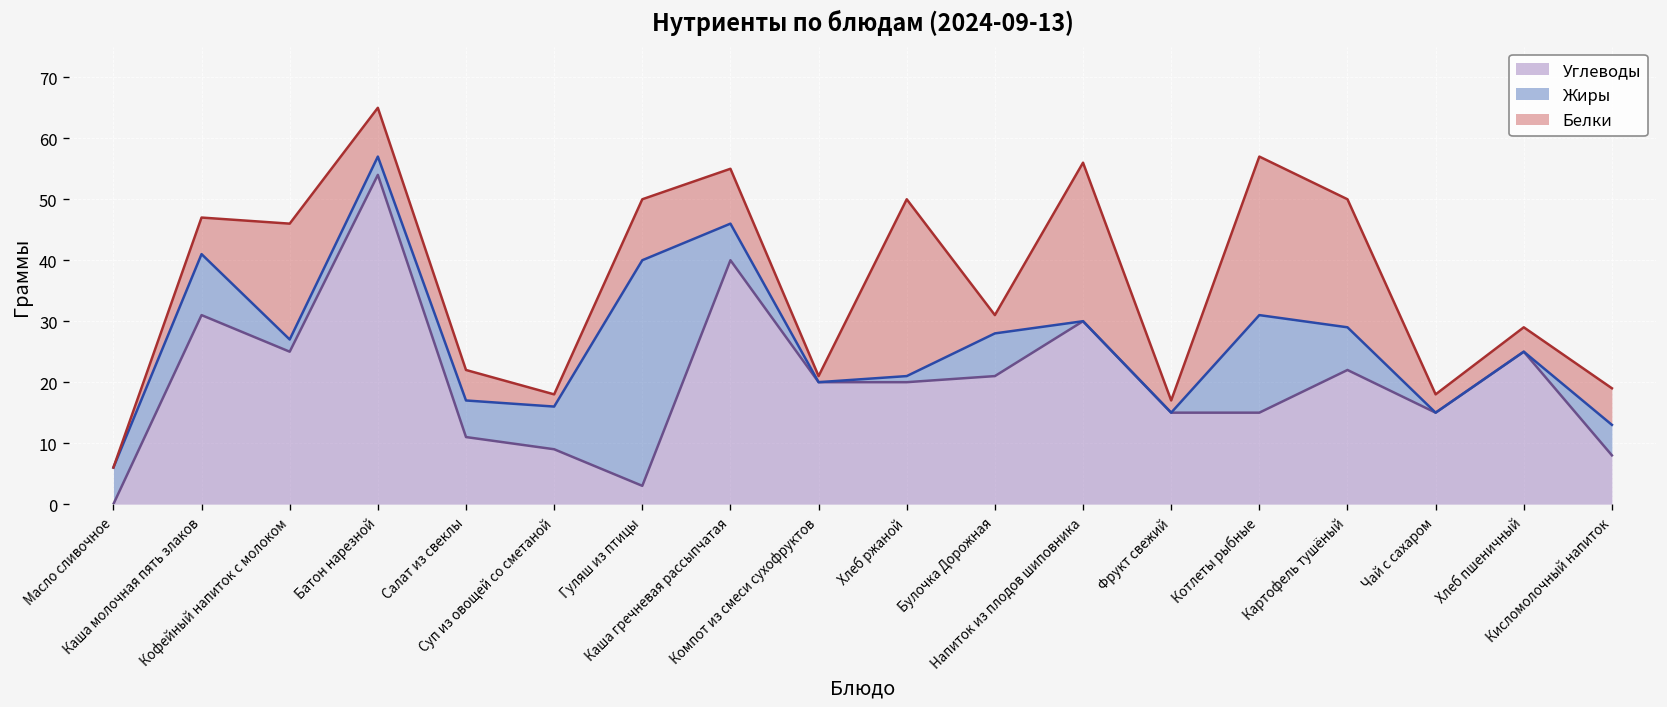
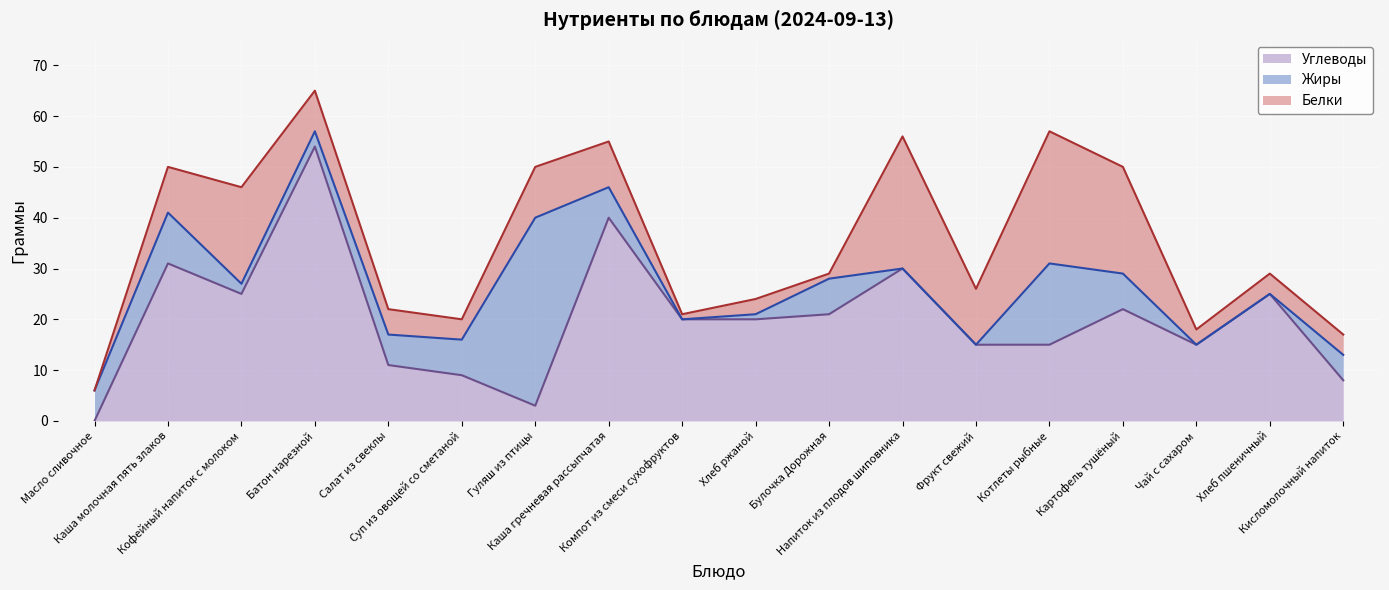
Белки, Каша молочная пять злаков: 6 -> 9
Белки, Суп из овощей со сметаной: 2 -> 4
Белки, Хлеб ржаной: 29 -> 3
Белки, Булочка Дорожная: 3 -> 1
Белки, Фрукт свежий: 2 -> 11
Белки, Кисломолочный напиток: 6 -> 4
